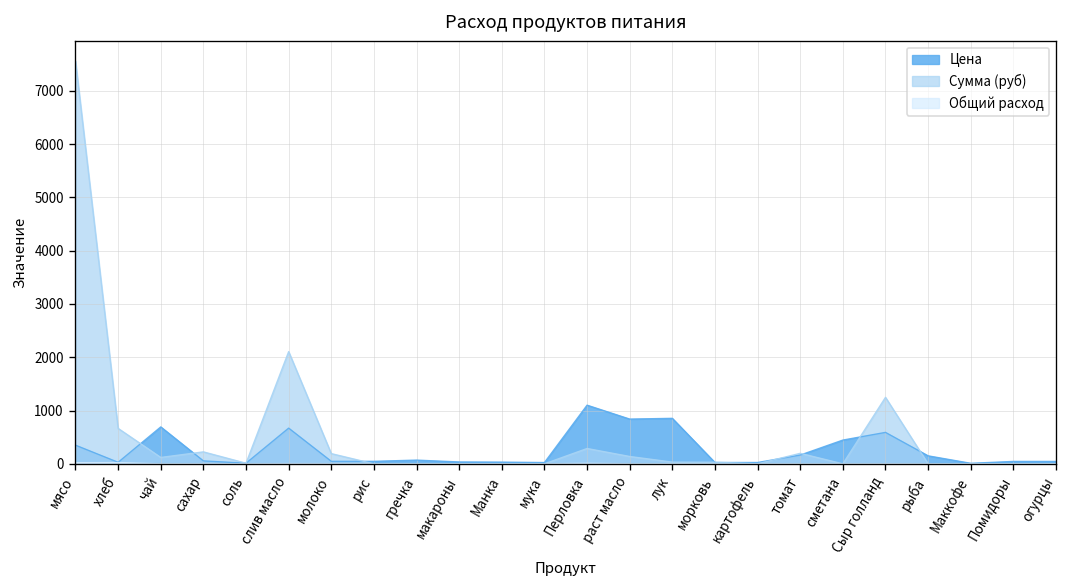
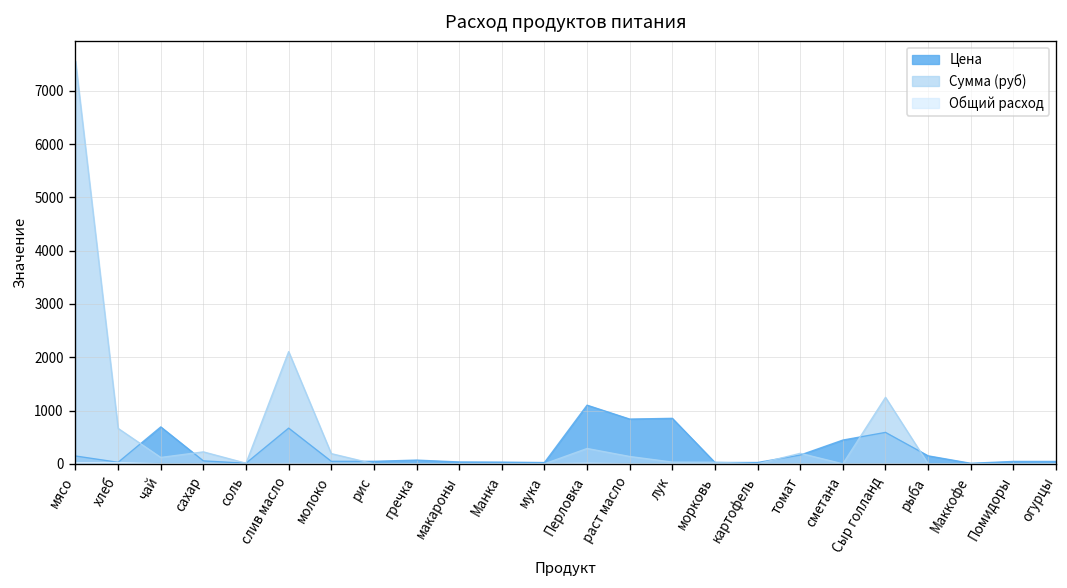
Цена, мясо: 400 -> 100
